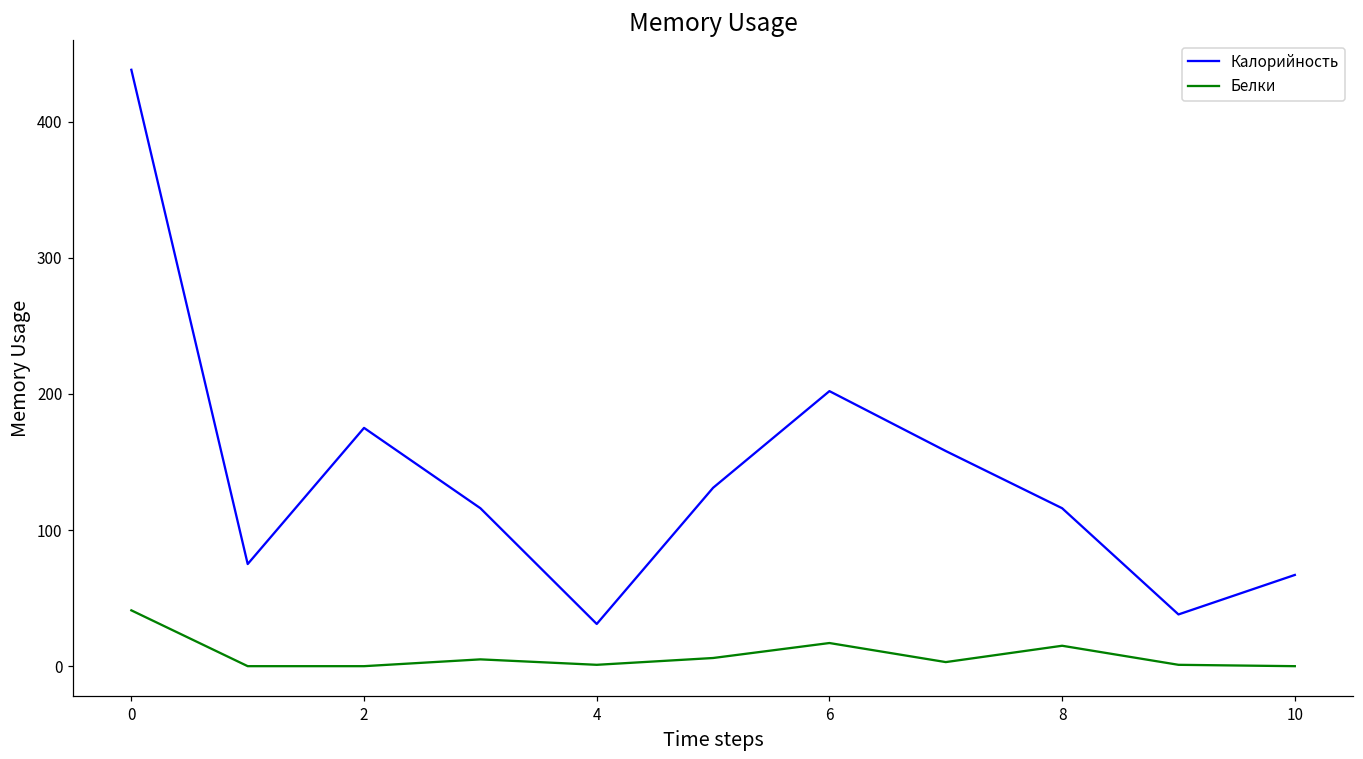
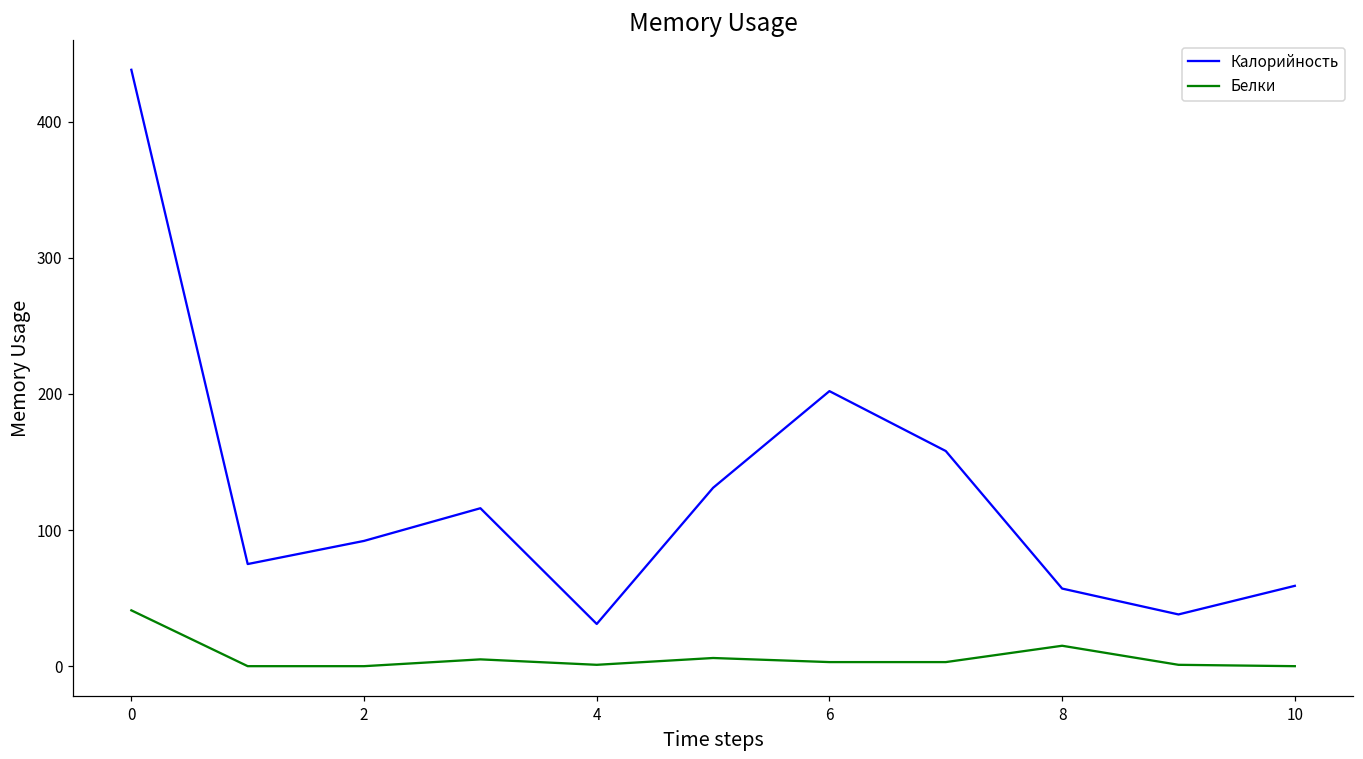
Калорийность, 2: 175 -> 92
Белки, 6: 17 -> 3
Калорийность, 8: 116 -> 57
Калорийность, 10: 67 -> 59
